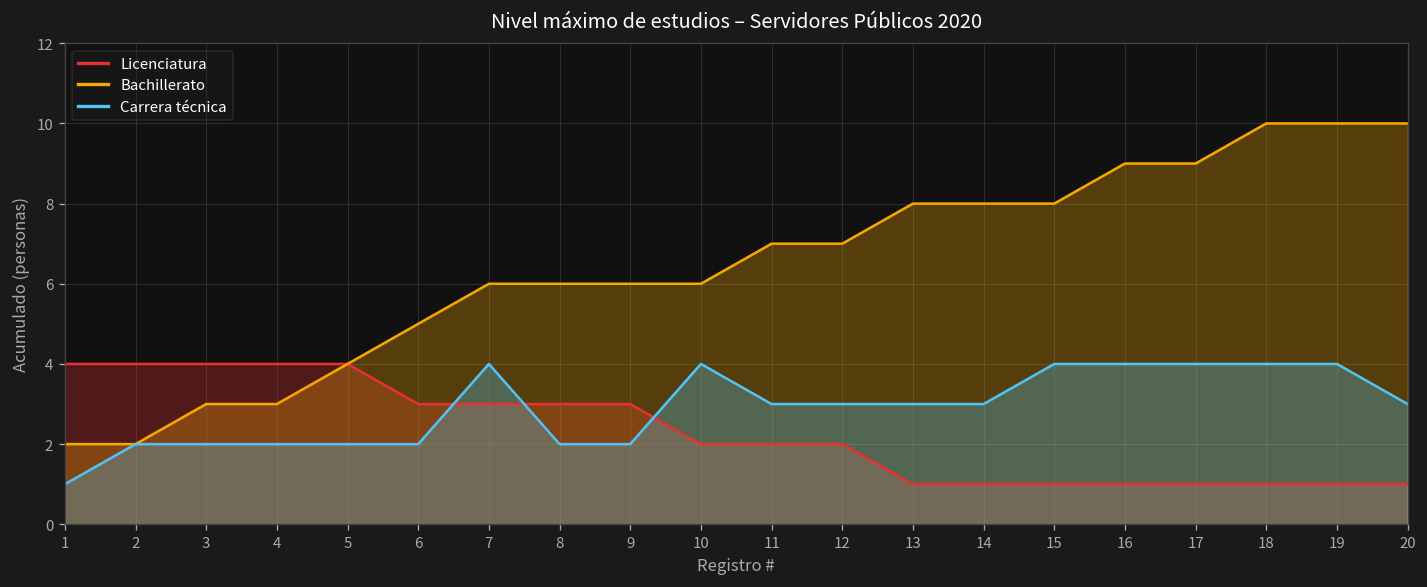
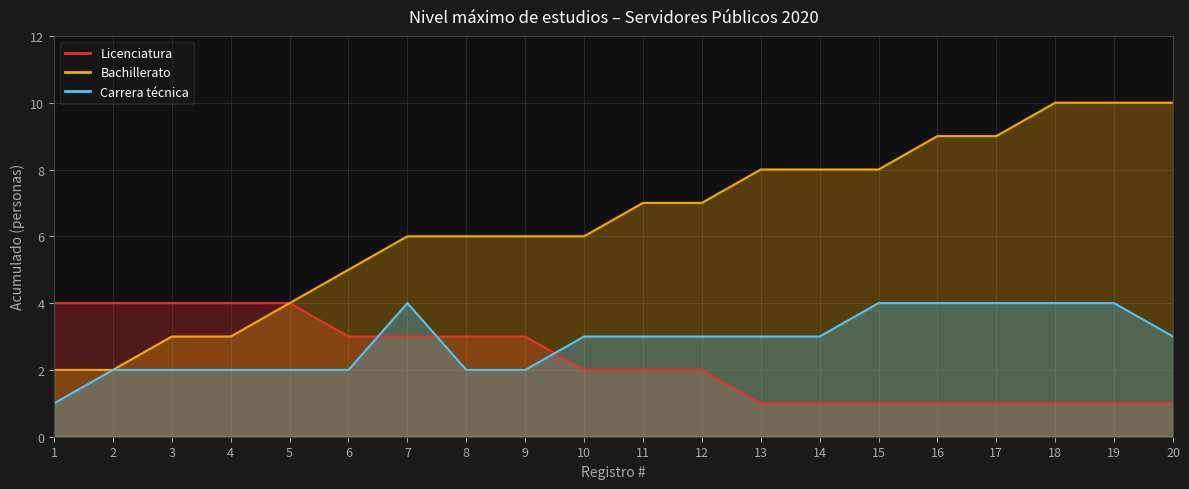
Carrera técnica, 10: 4 -> 3
